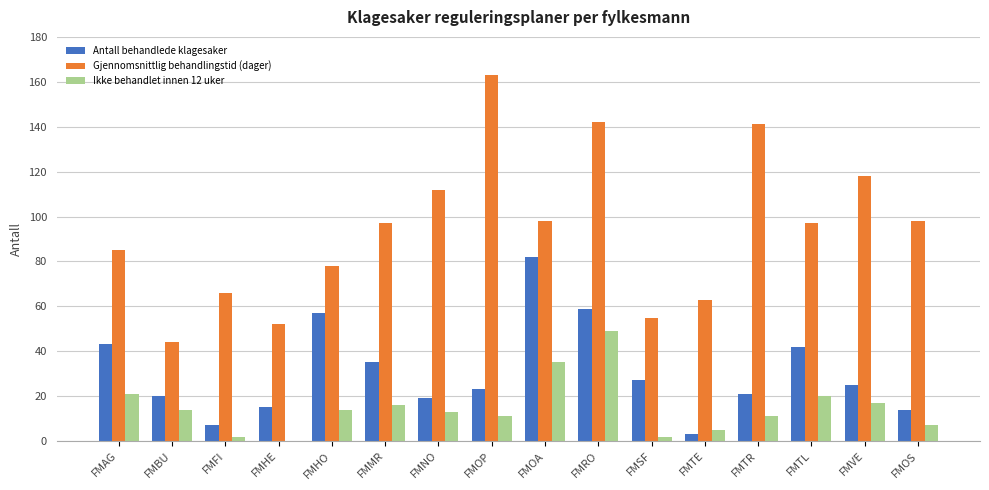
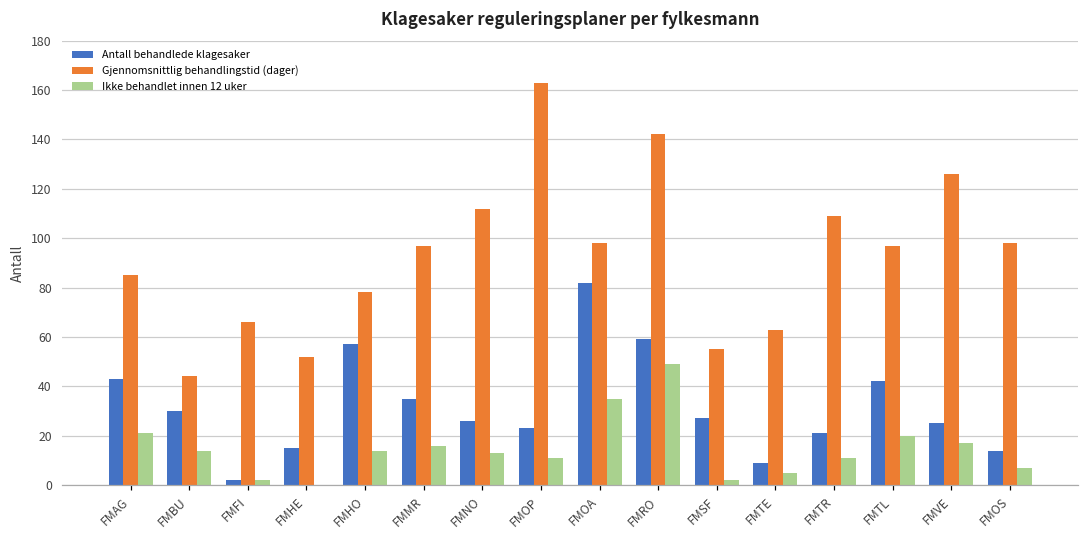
Antall behandlede klagesaker, FMBU: 20 -> 30
Antall behandlede klagesaker, FMFI: 7 -> 2
Antall behandlede klagesaker, FMNO: 19 -> 26
Antall behandlede klagesaker, FMTE: 3 -> 9
Gjennomsnittlig behandlingstid (dager), FMTR: 141 -> 109
Gjennomsnittlig behandlingstid (dager), FMVE: 118 -> 126
